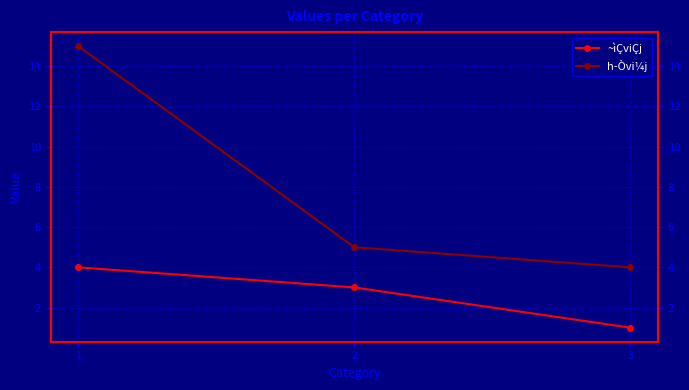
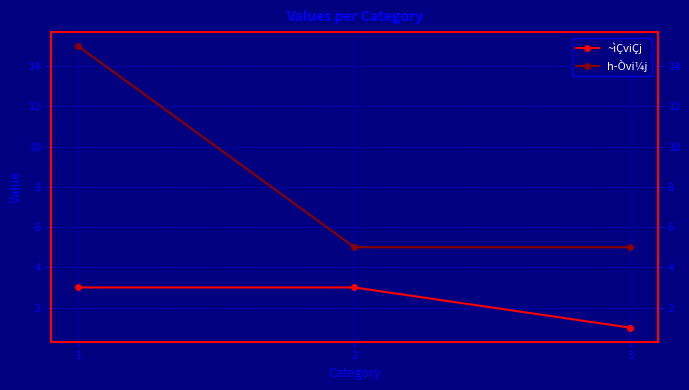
~ìÇviÇj, 1: 4 -> 3
h­Òvi¼j, 3: 4 -> 5
